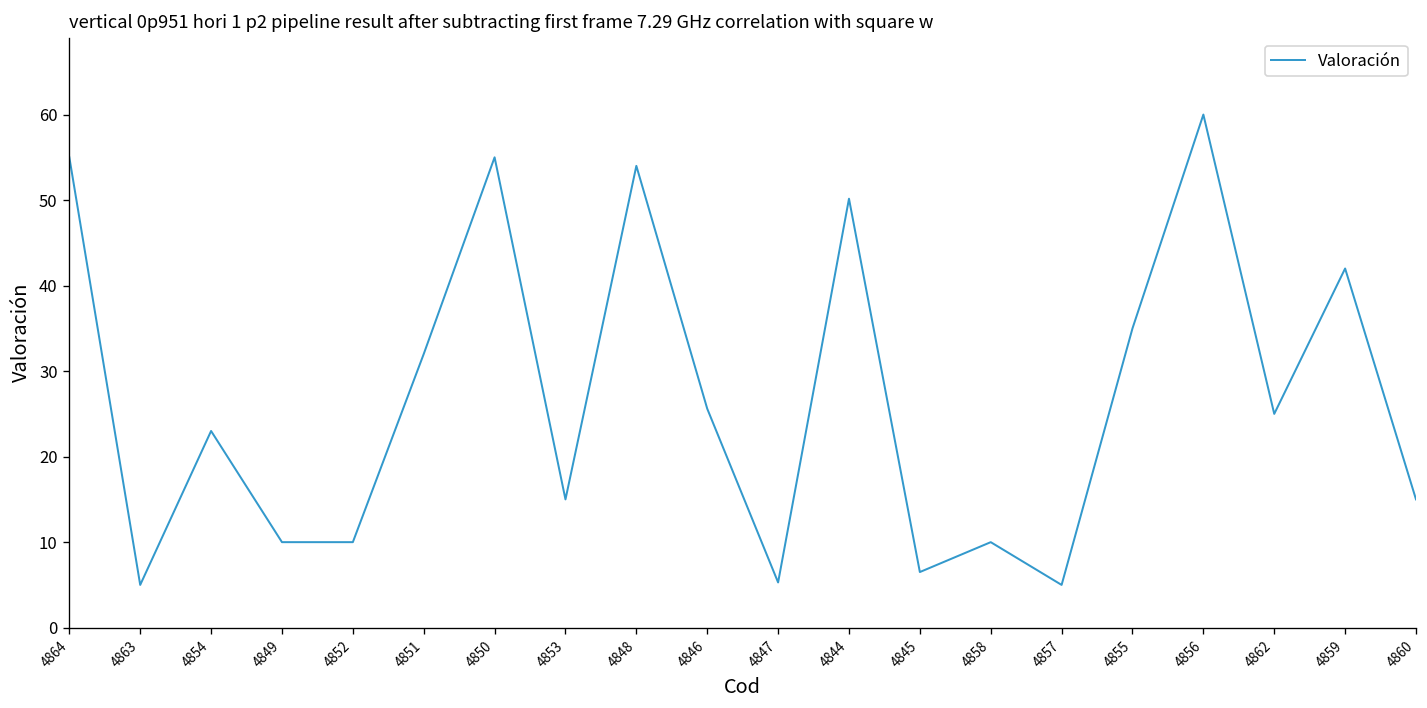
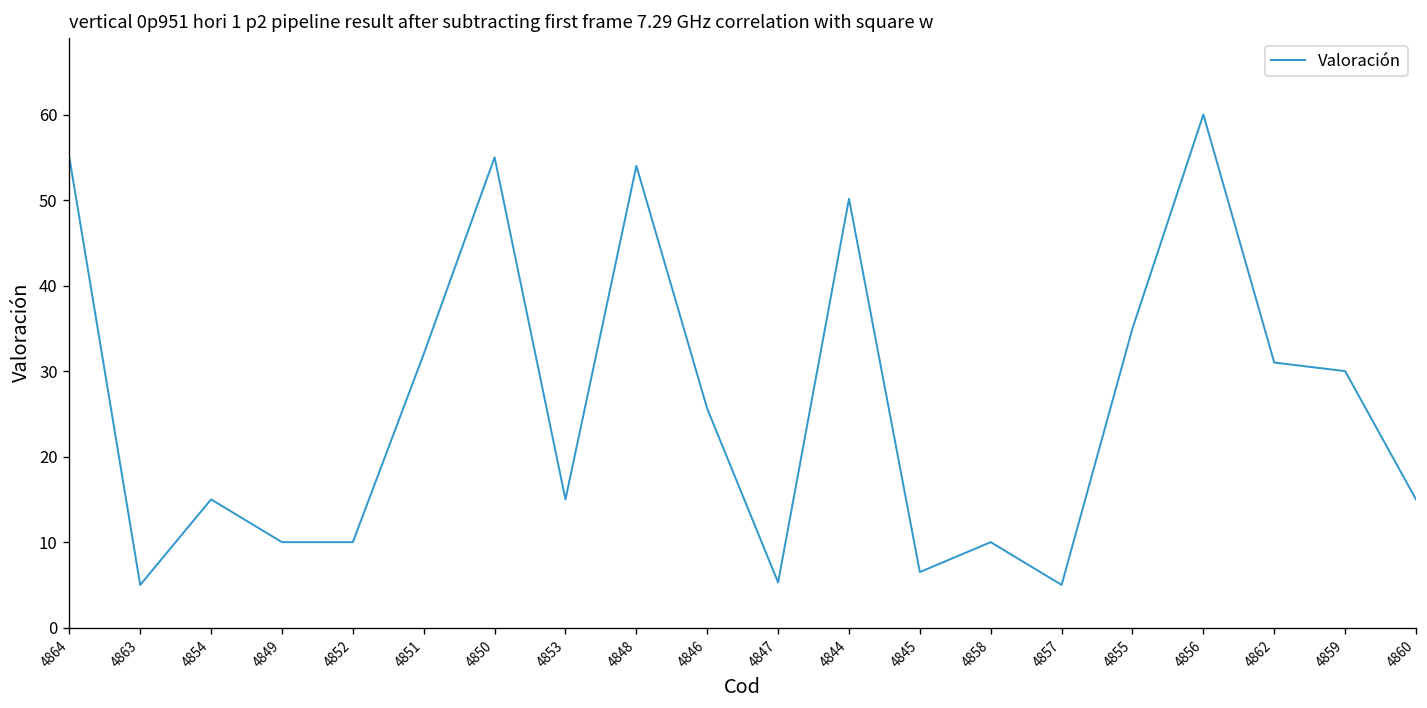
4854: 23 -> 15
4862: 25 -> 31
4859: 42 -> 30
